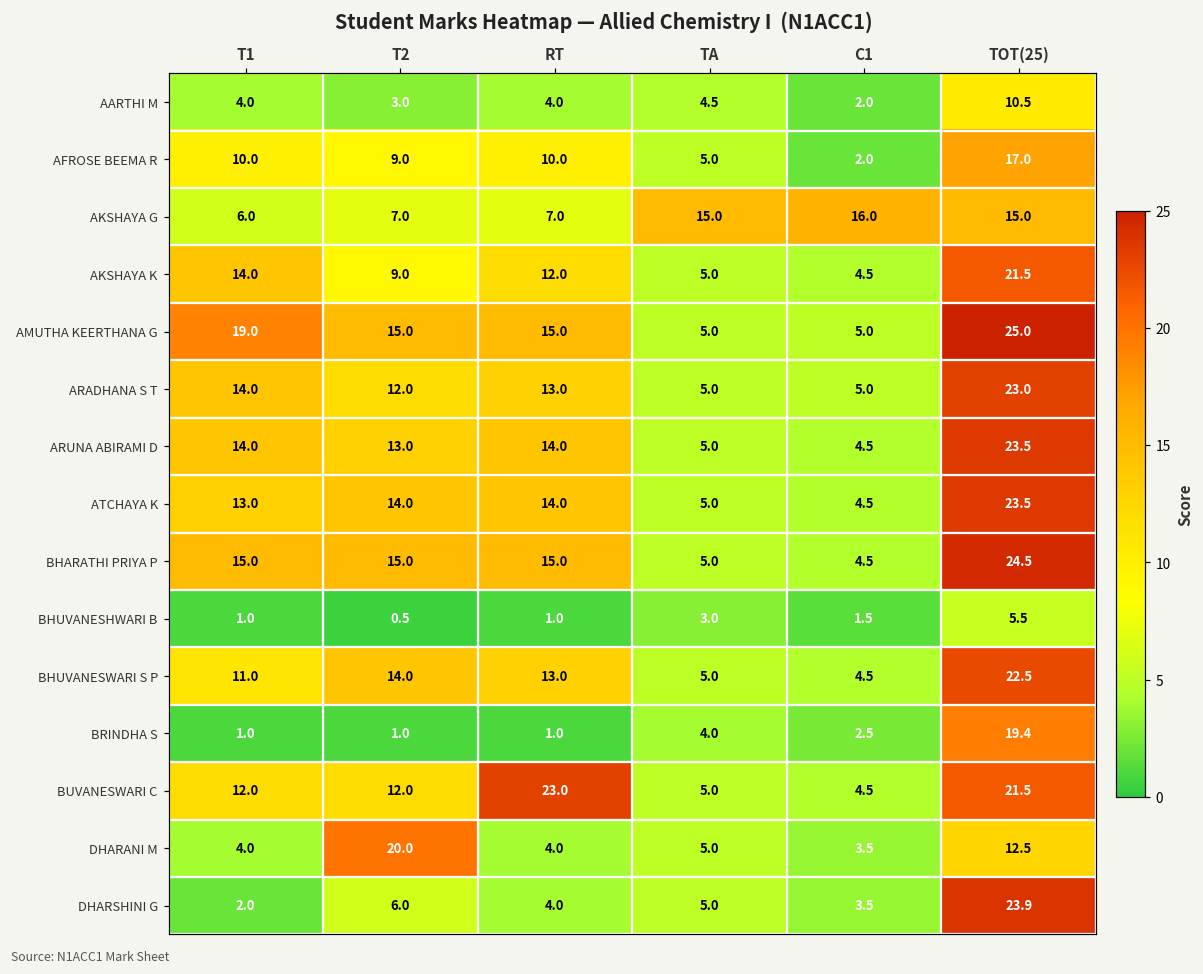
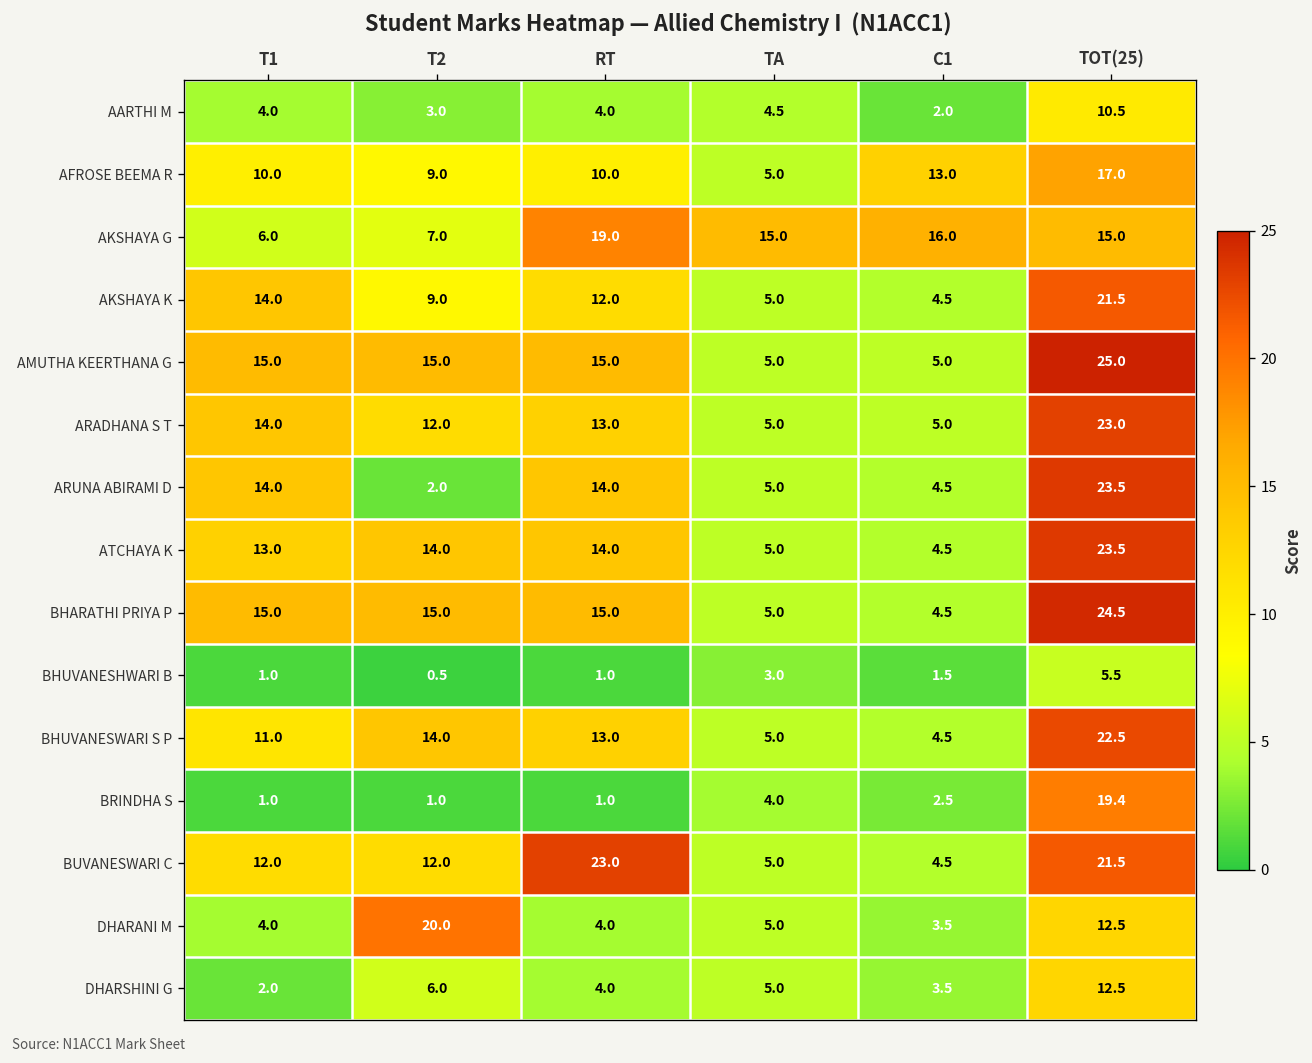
AFROSE BEEMA R, C1: 2.0 -> 13.0
AKSHAYA G, RT: 7.0 -> 19.0
AMUTHA KEERTHANA G, T1: 19.0 -> 15.0
ARUNA ABIRAMI D, T2: 13.0 -> 2.0
DHARSHINI G, TOT(25): 23.9 -> 12.5
